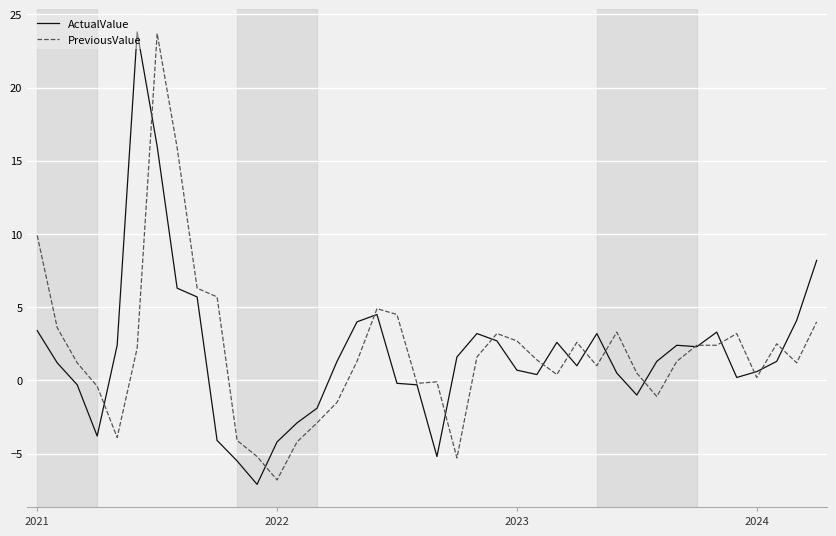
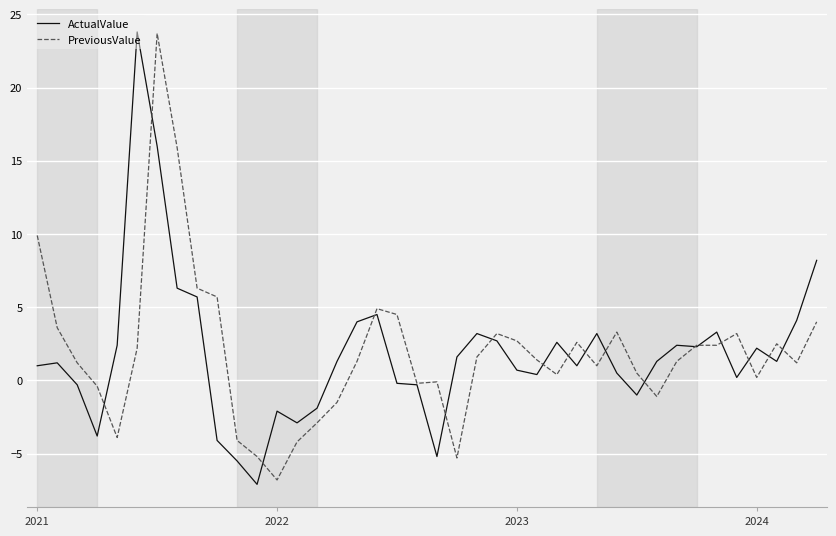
ActualValue, 2021: 3.4 -> 1.0
ActualValue, 2022: -4.2 -> -2.1
ActualValue, 2024: 0.6 -> 2.2
